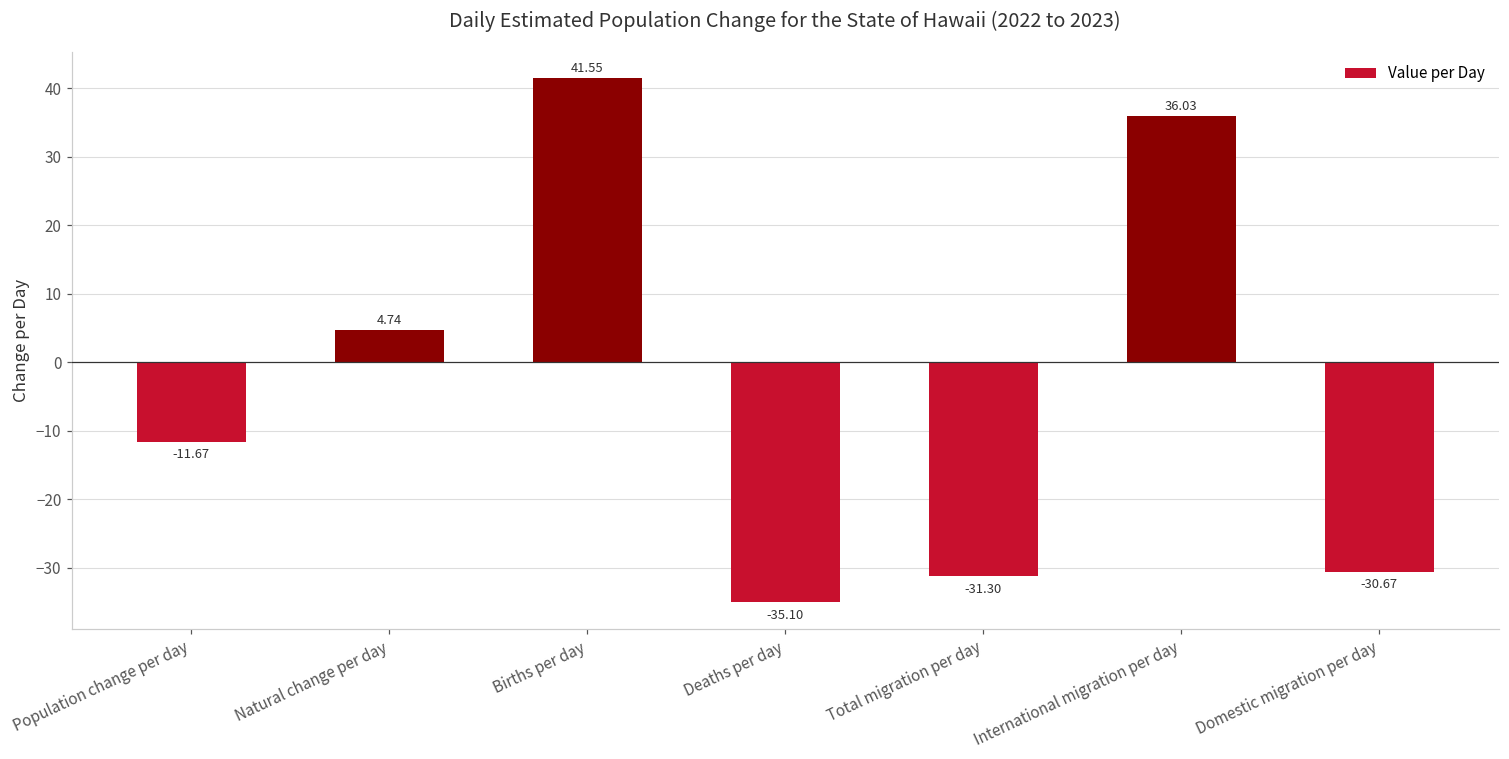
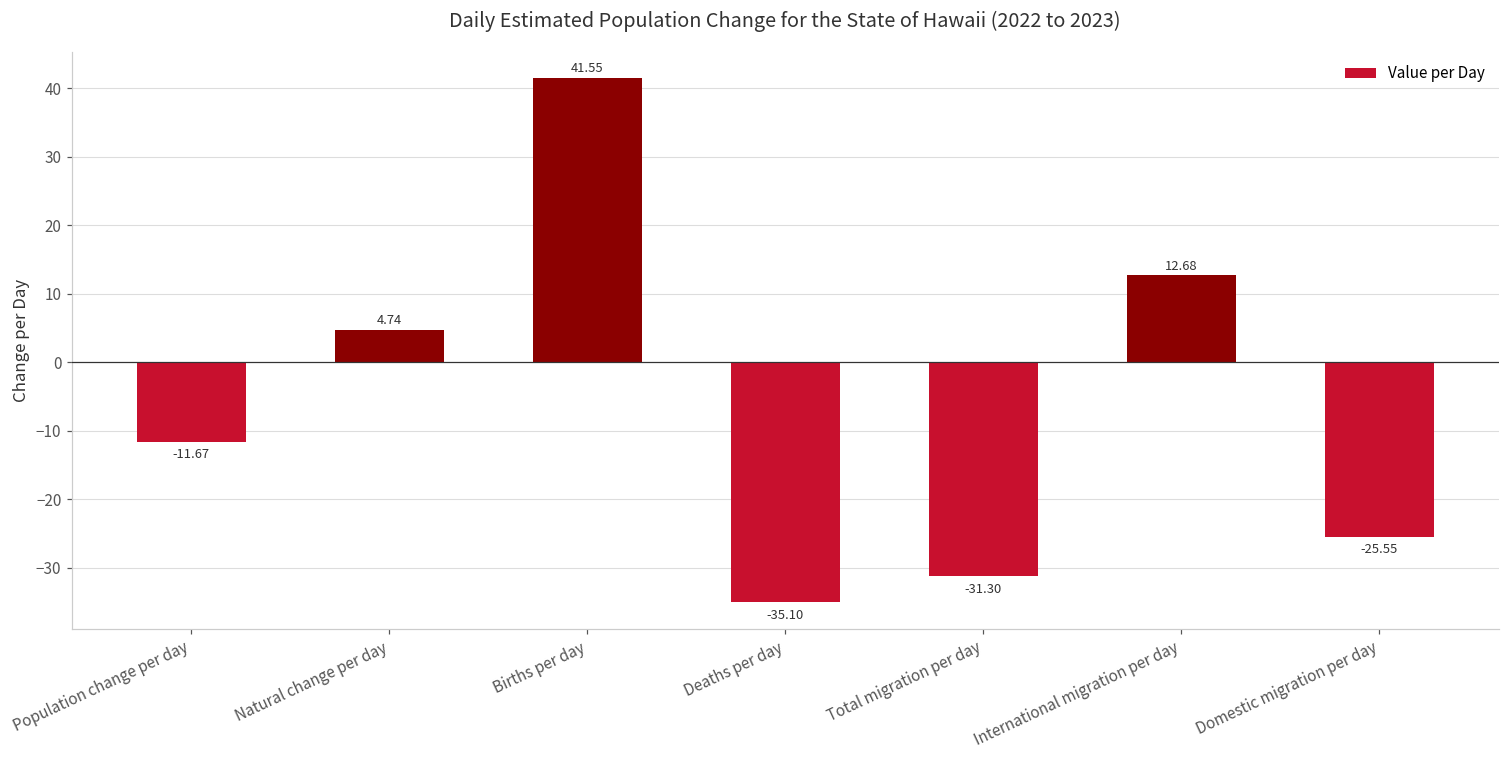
International migration per day: 36.03 -> 12.68
Domestic migration per day: -30.67 -> -25.55
